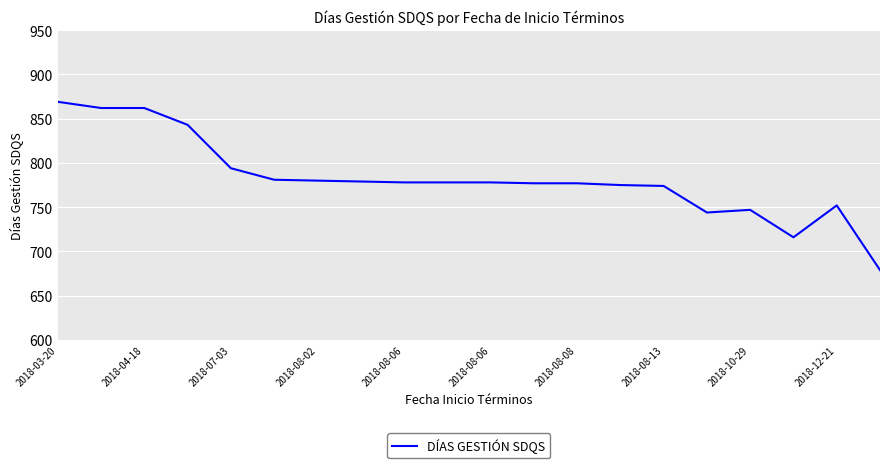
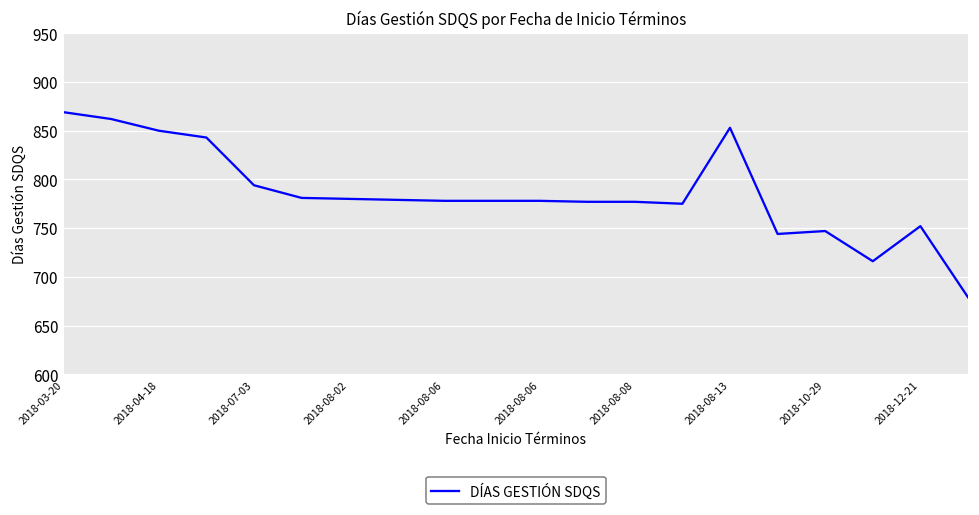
2018-04-18: 860 -> 850
2018-08-13: 770 -> 850
